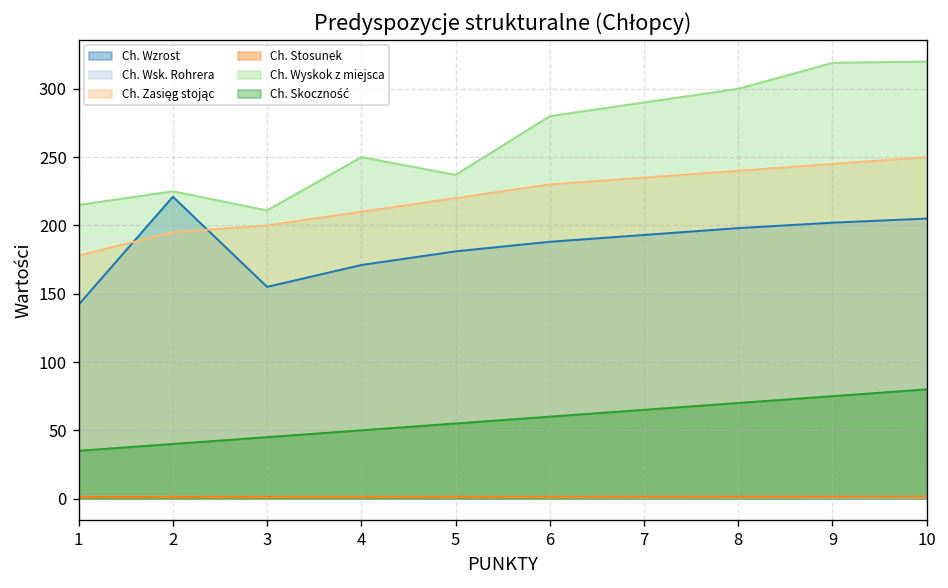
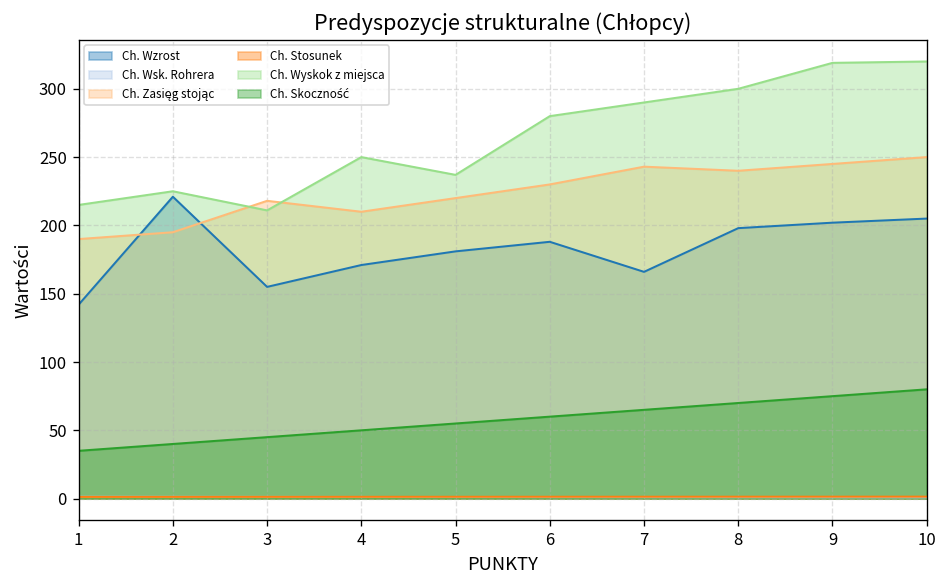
Ch. Zasięg stojąc, 1: 178 -> 190
Ch. Zasięg stojąc, 3: 200 -> 218
Ch. Wzrost, 7: 193 -> 166
Ch. Zasięg stojąc, 7: 235 -> 243
